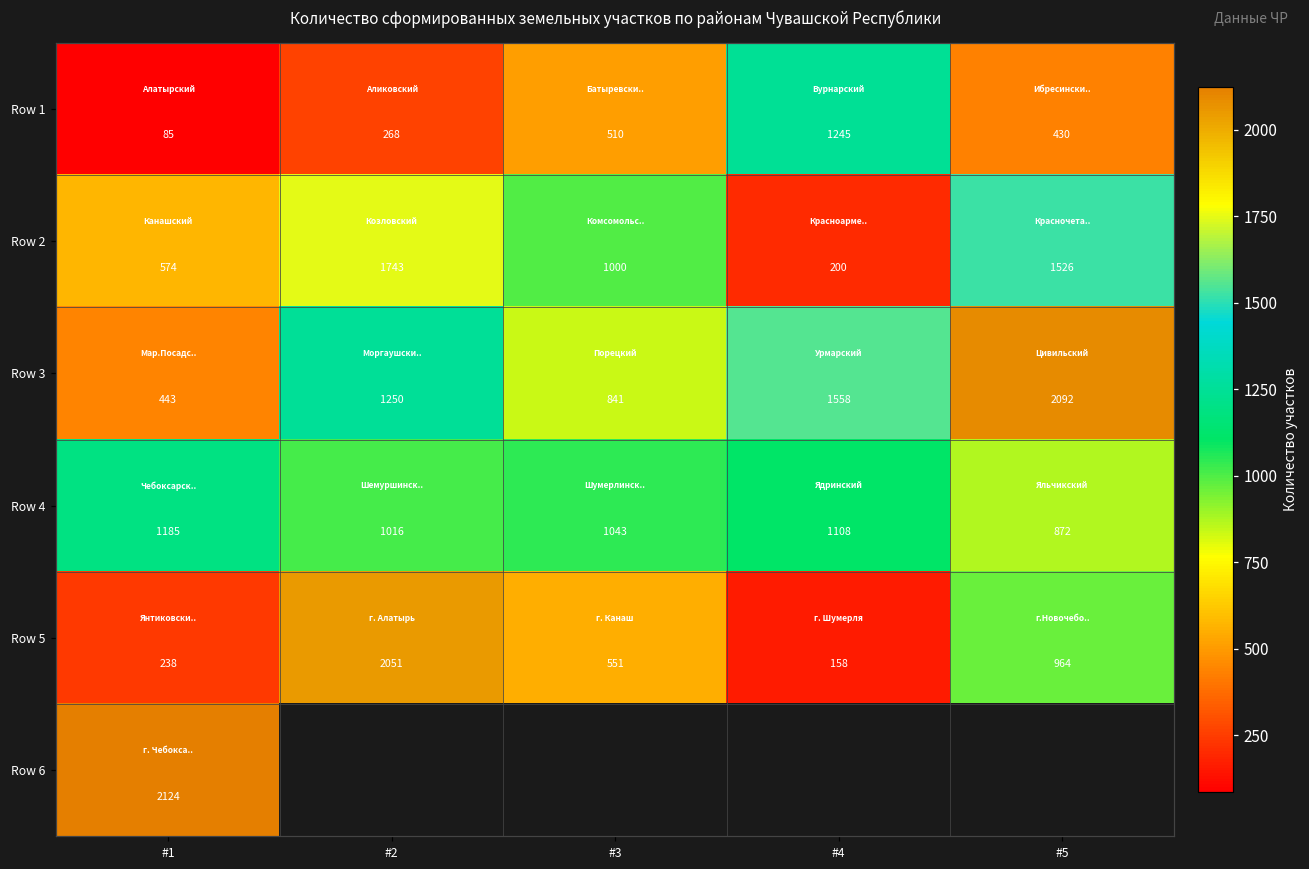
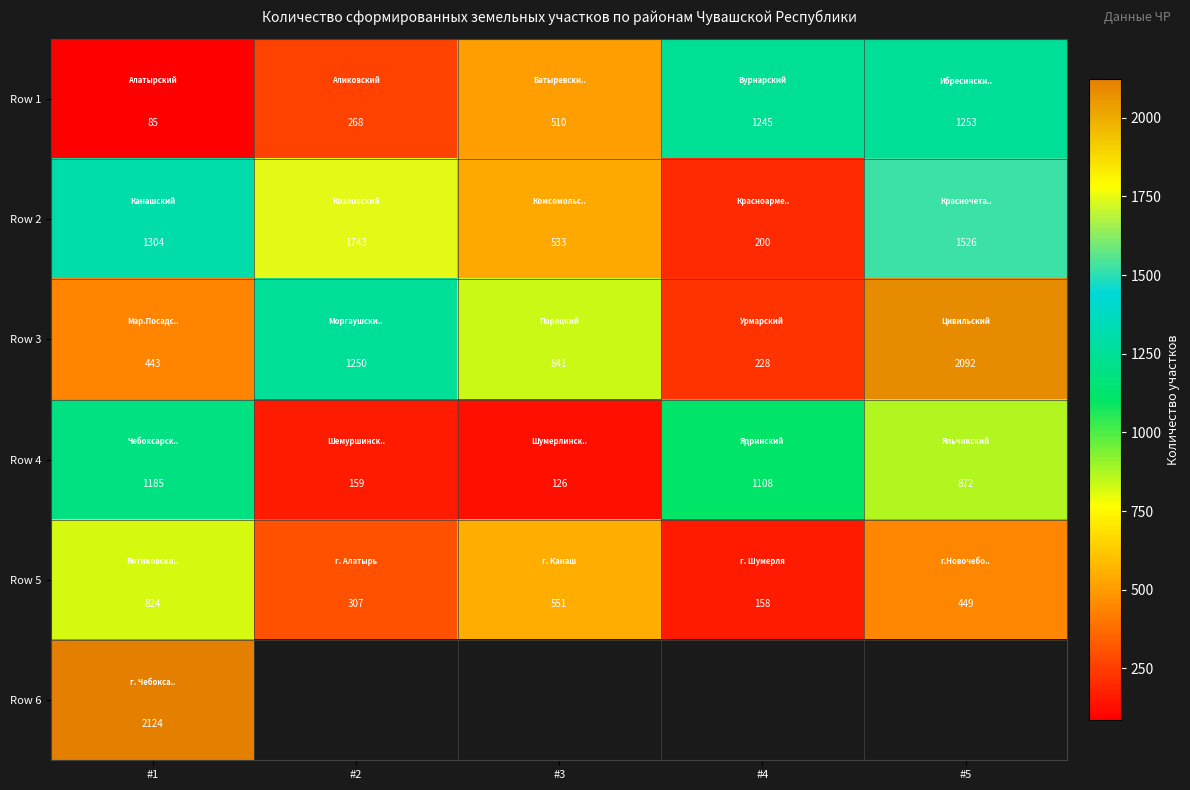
Row 1, #5: 430 -> 1253
Row 2, #1: 574 -> 1304
Row 2, #3: 1000 -> 533
Row 3, #4: 1558 -> 228
Row 4, #2: 1016 -> 159
Row 4, #3: 1043 -> 126
Row 5, #1: 238 -> 824
Row 5, #2: 2051 -> 307
Row 5, #5: 964 -> 449
